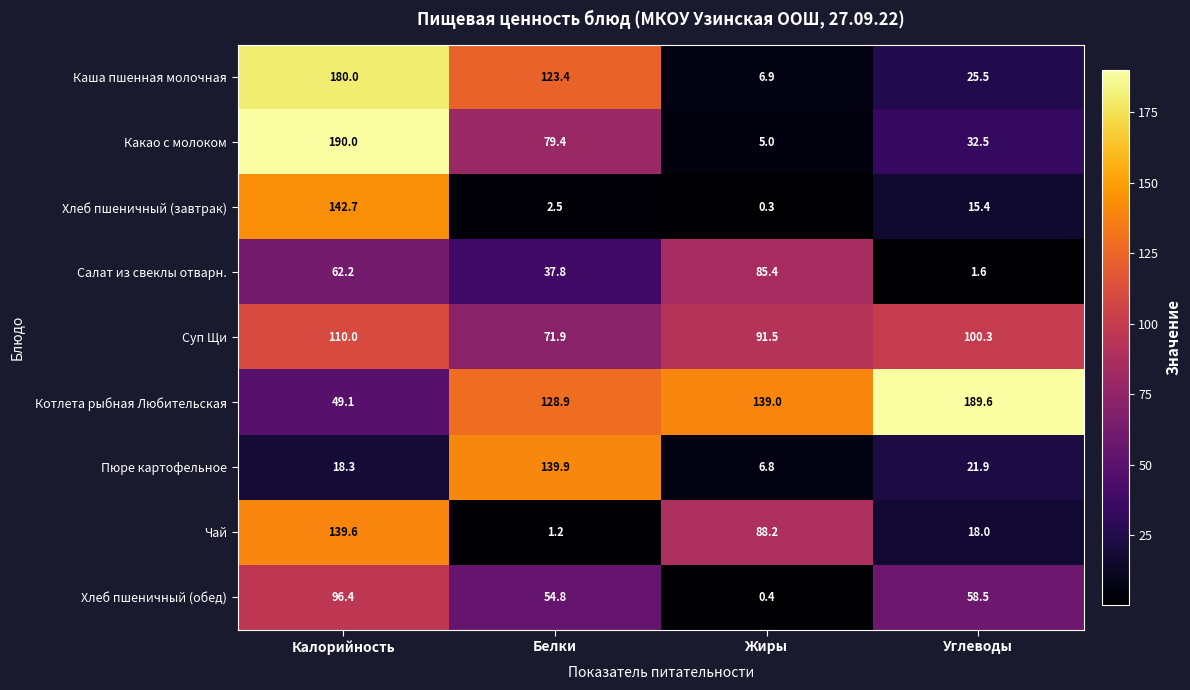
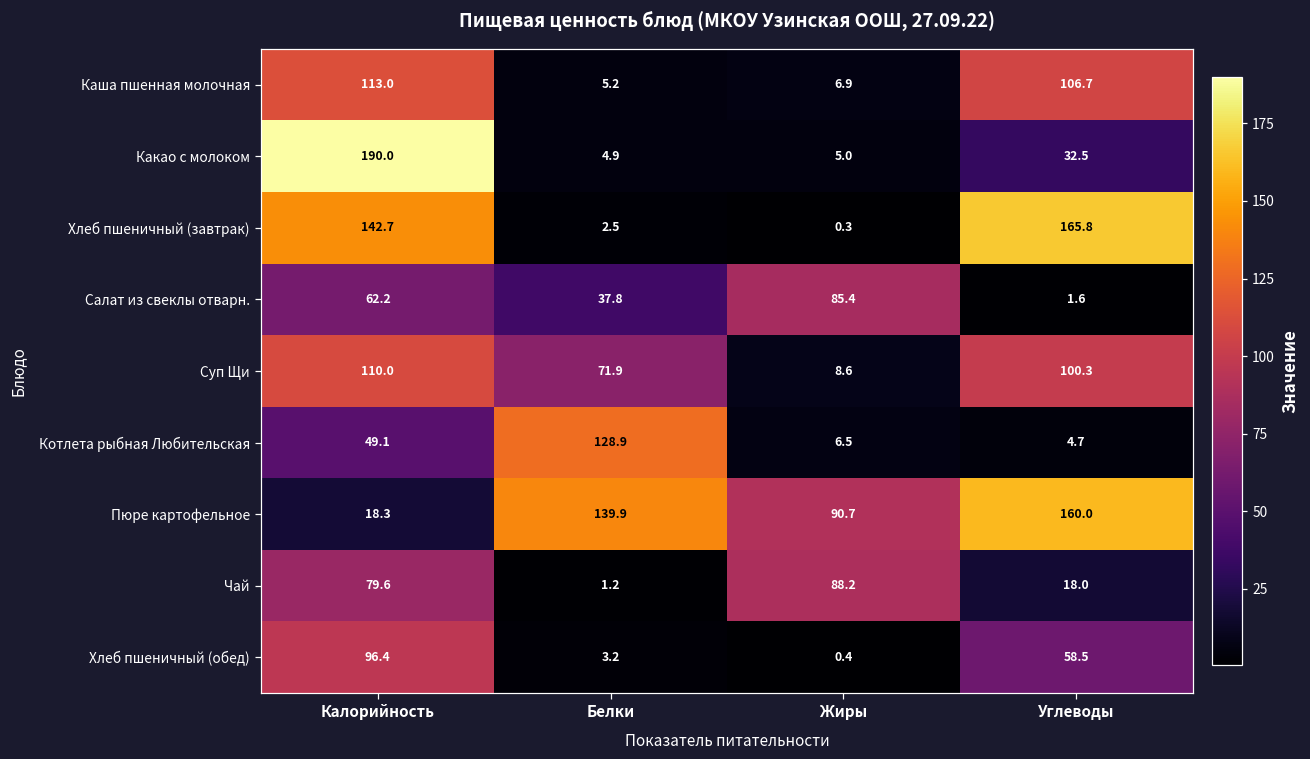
Каша пшенная молочная, Калорийность: 180.0 -> 113.0
Каша пшенная молочная, Белки: 123.4 -> 5.2
Каша пшенная молочная, Углеводы: 25.5 -> 106.7
Какао с молоком, Белки: 79.4 -> 4.9
Хлеб пшеничный (завтрак), Углеводы: 15.4 -> 165.8
Суп Щи, Жиры: 91.5 -> 8.6
Котлета рыбная Любительская, Жиры: 139.0 -> 6.5
Котлета рыбная Любительская, Углеводы: 189.6 -> 4.7
Пюре картофельное, Жиры: 6.8 -> 90.7
Пюре картофельное, Углеводы: 21.9 -> 160.0
Чай, Калорийность: 139.6 -> 79.6
Хлеб пшеничный (обед), Белки: 54.8 -> 3.2
